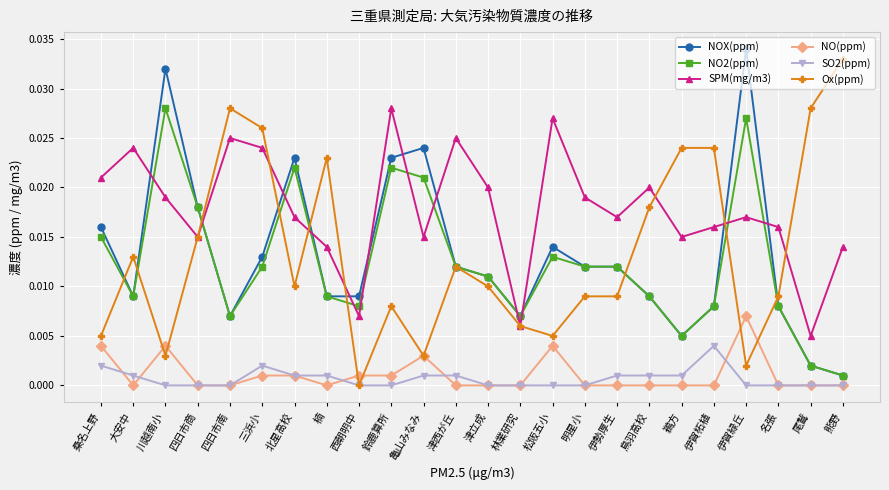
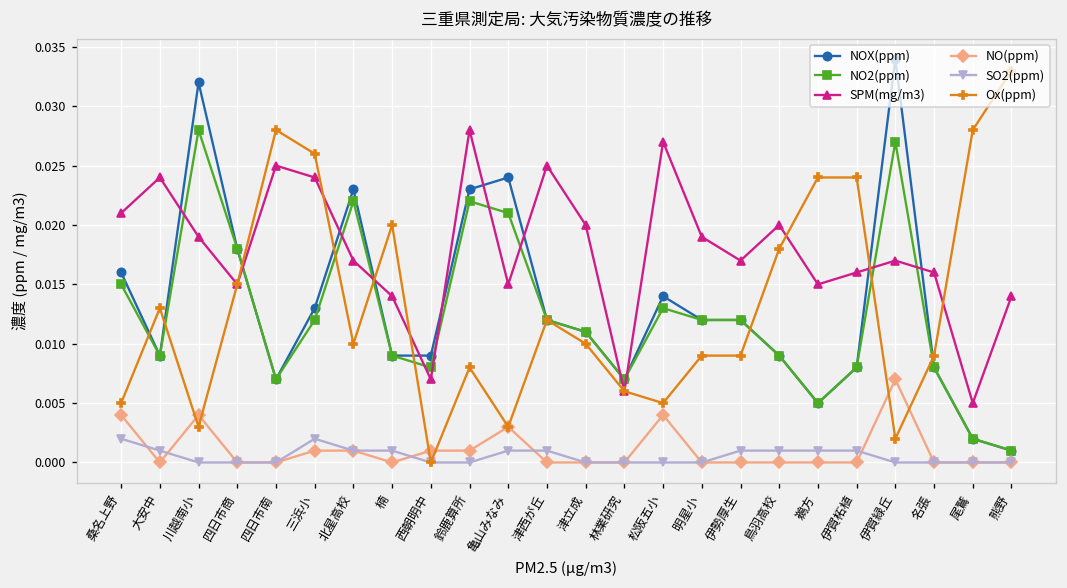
Ox(ppm), 楠: 0.023 -> 0.020
SO2(ppm), 伊賀柘植: 0.004 -> 0.001
